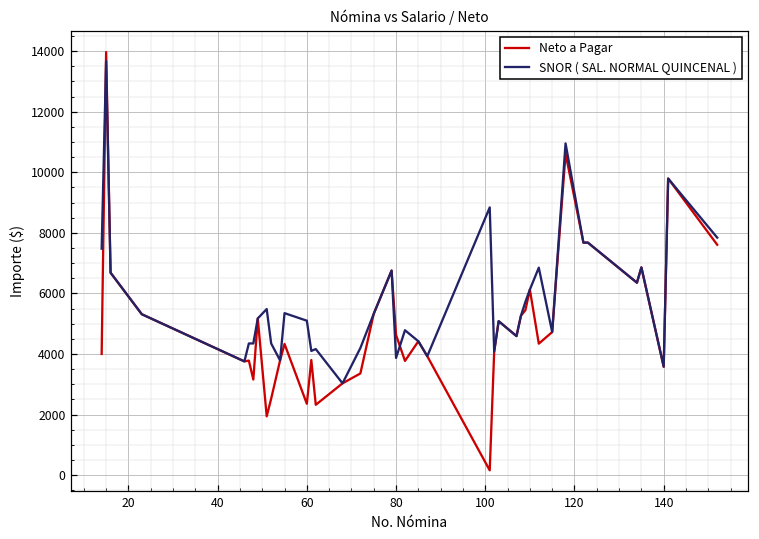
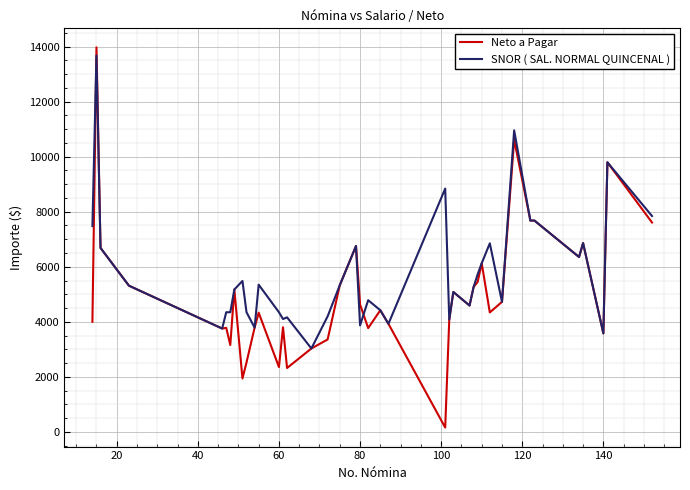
SNOR ( SAL. NORMAL QUINCENAL ), 60: 5100 -> 4300
